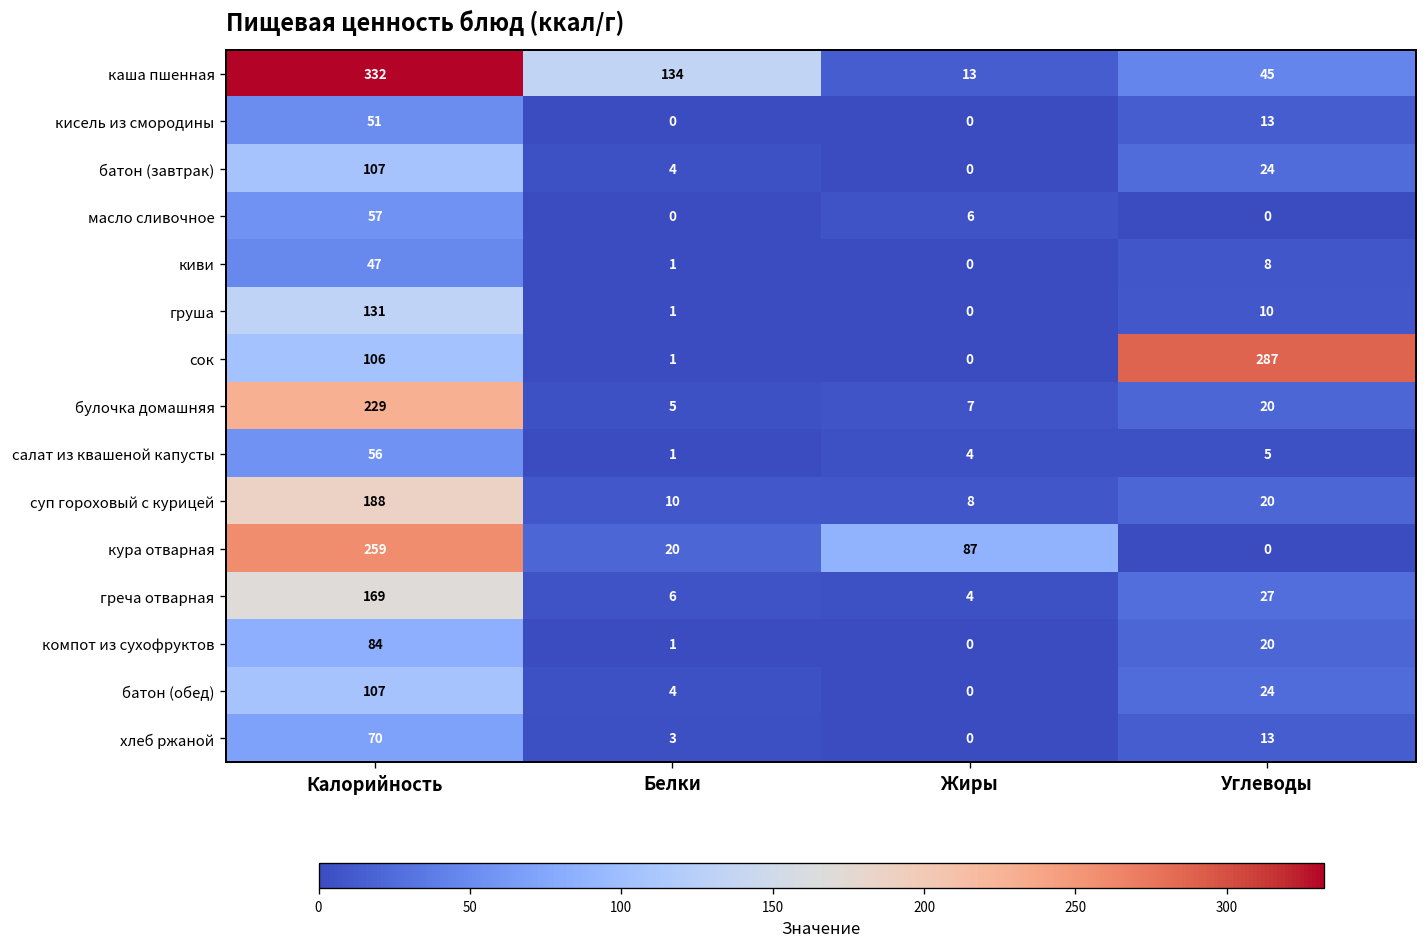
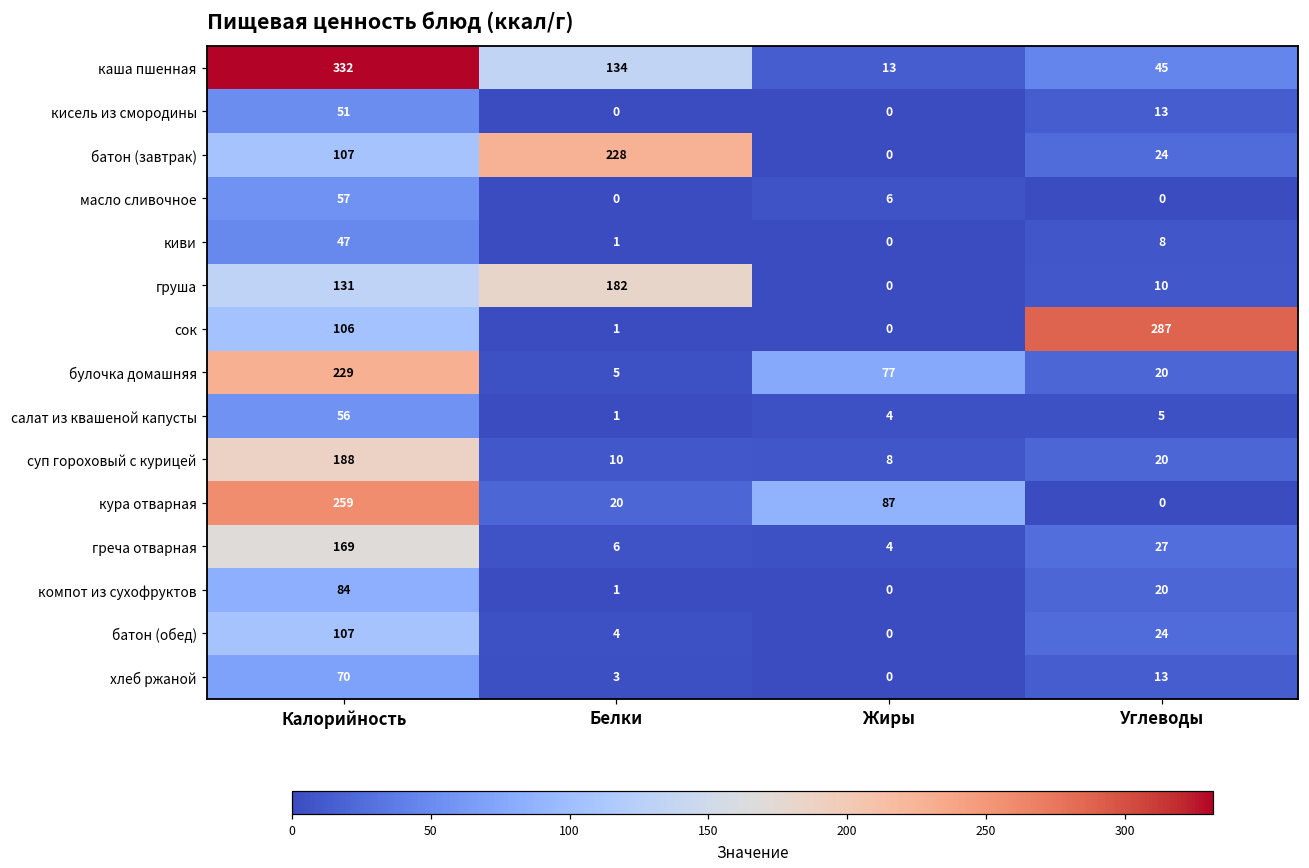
батон (завтрак), Белки: 4 -> 228
груша, Белки: 1 -> 182
булочка домашняя, Жиры: 7 -> 77
